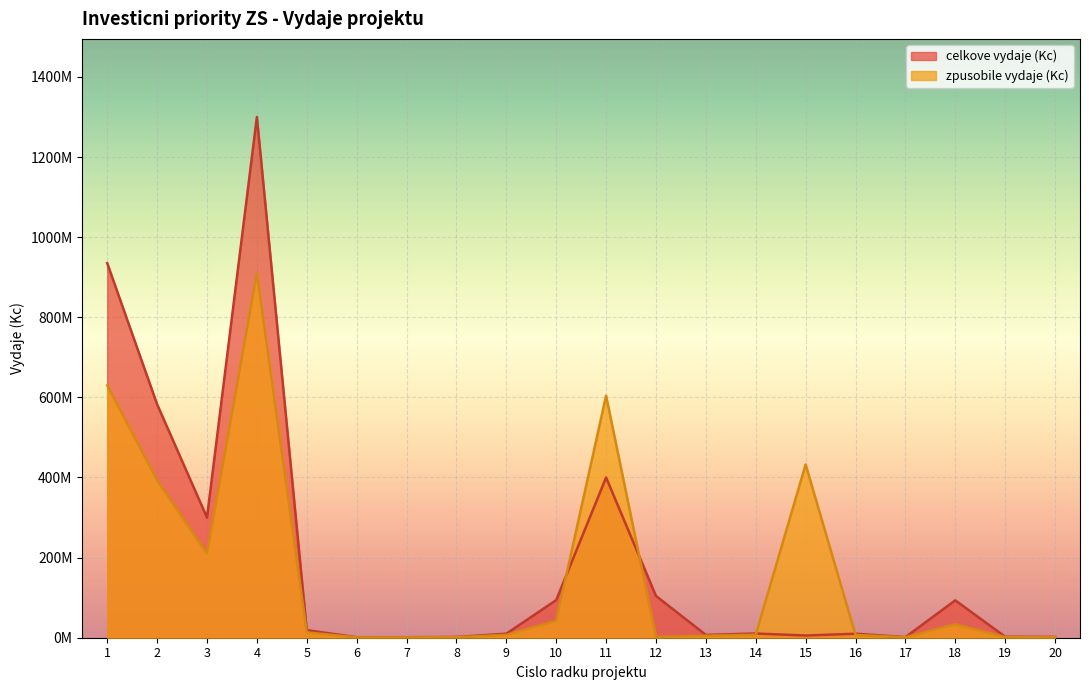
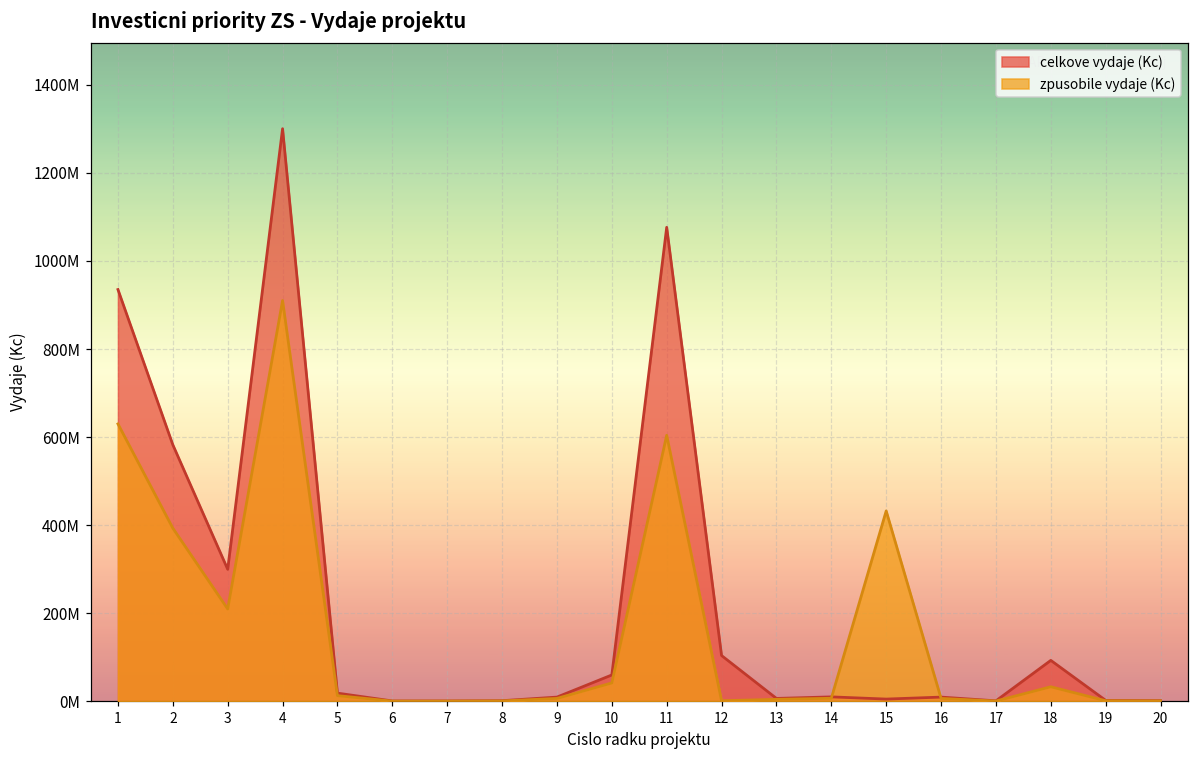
celkove vydaje (Kc), 10: 90000000 -> 60000000
celkove vydaje (Kc), 11: 400000000 -> 1080000000
